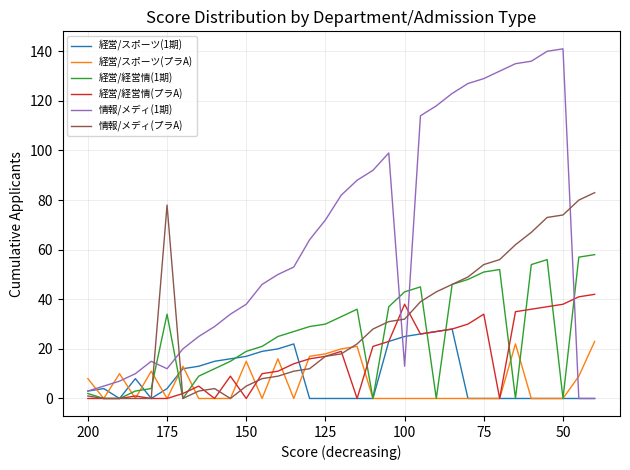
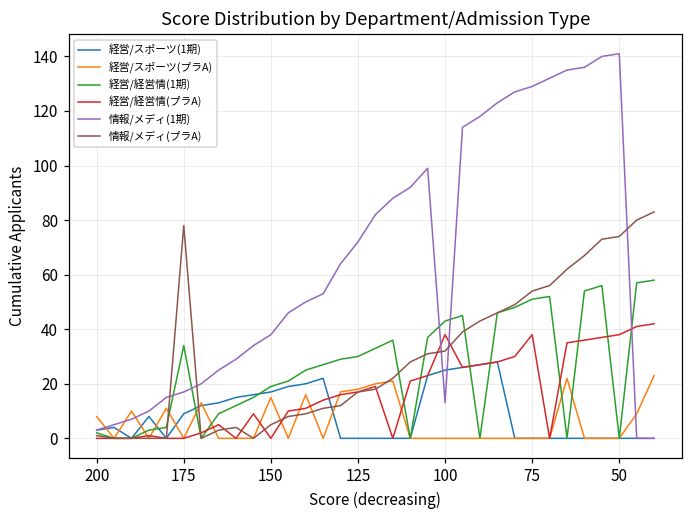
経営/スポーツ(1期), 175: 4 -> 9
情報/メディ(1期), 175: 12 -> 17
経営/経営情(プラA), 75: 34 -> 38
